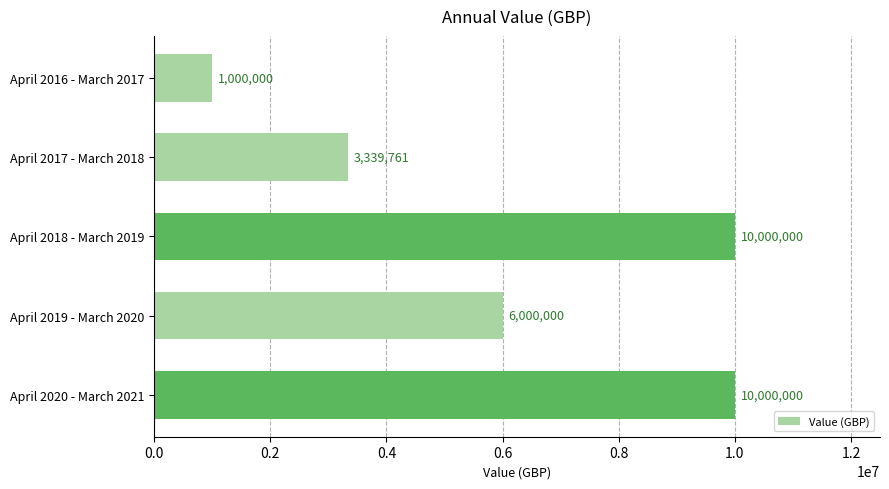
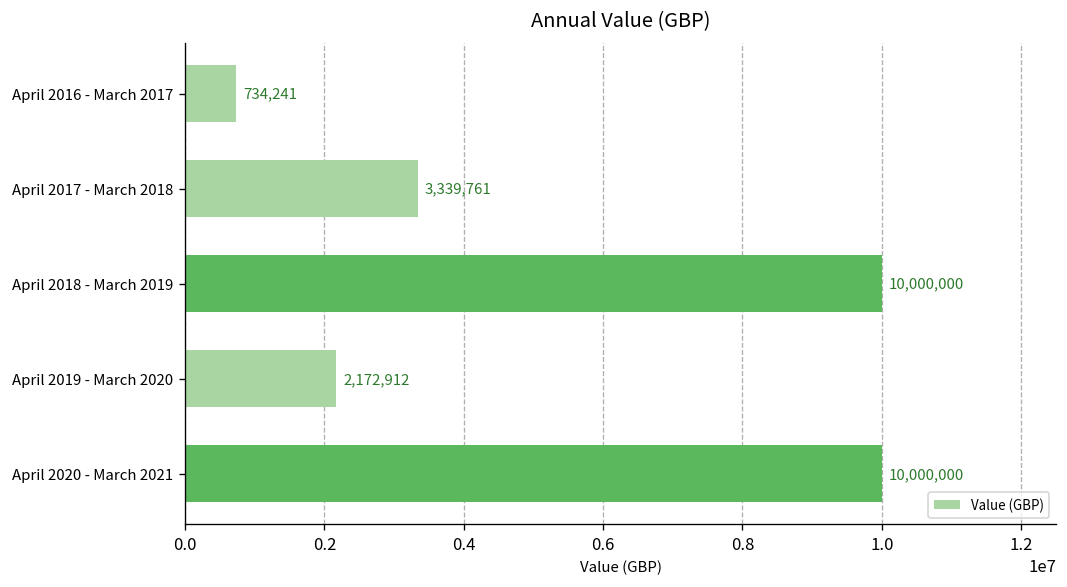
April 2016 - March 2017: 1,000,000 -> 734,241
April 2019 - March 2020: 6,000,000 -> 2,172,912
